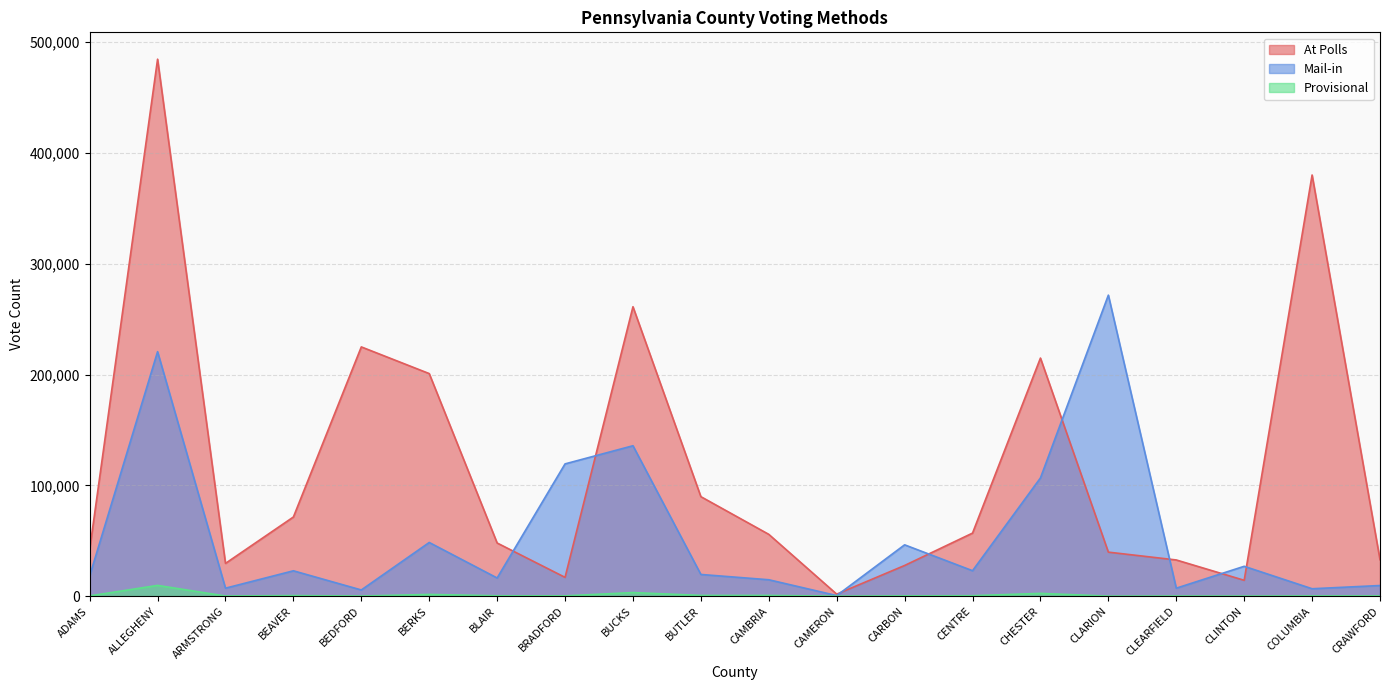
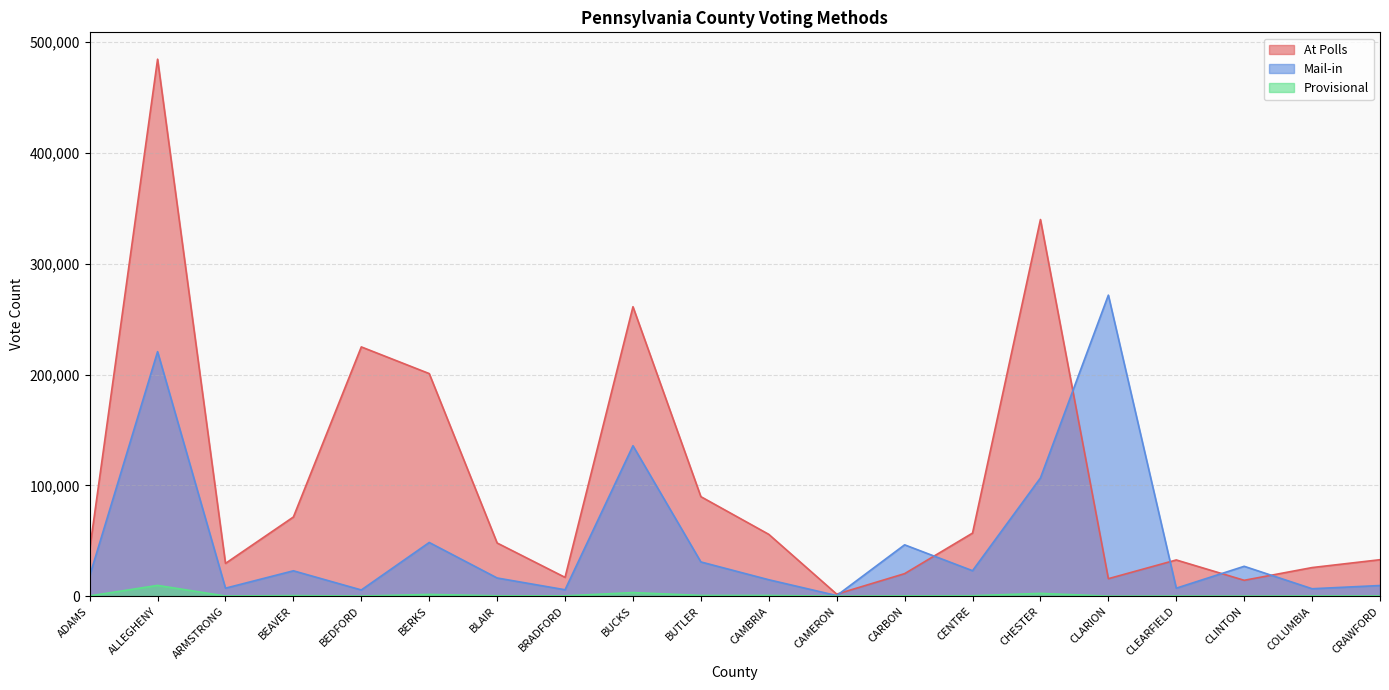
Mail-in, BRADFORD: 119,000 -> 6,000
Mail-in, BUTLER: 20,000 -> 31,000
At Polls, CARBON: 28,000 -> 20,000
At Polls, CHESTER: 215,000 -> 340,000
At Polls, CLARION: 40,000 -> 16,000
At Polls, COLUMBIA: 380,000 -> 26,000
